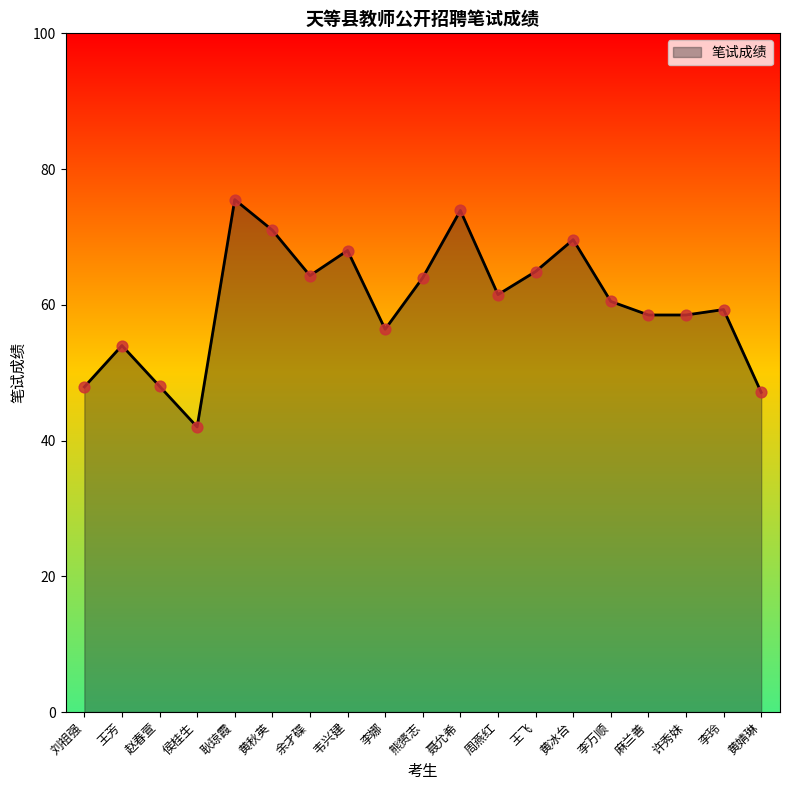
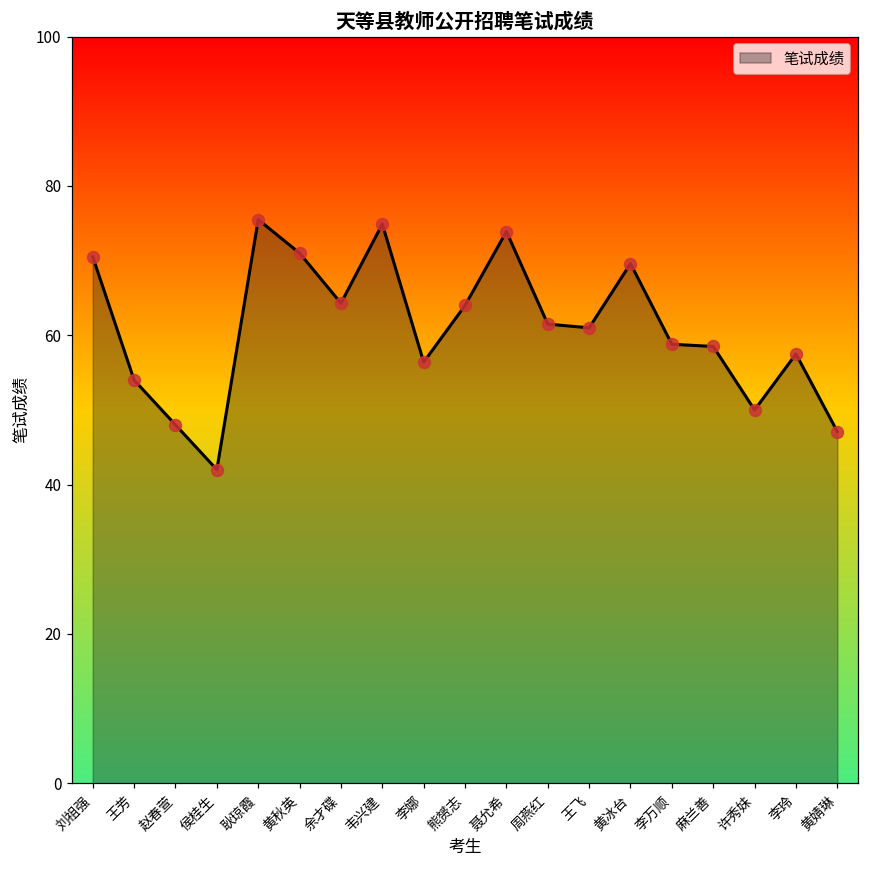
刘祖强: 48 -> 71
韦兴建: 68 -> 75
王飞: 65 -> 61
李万顺: 61 -> 59
许秀妹: 59 -> 50
李玲: 59 -> 58
